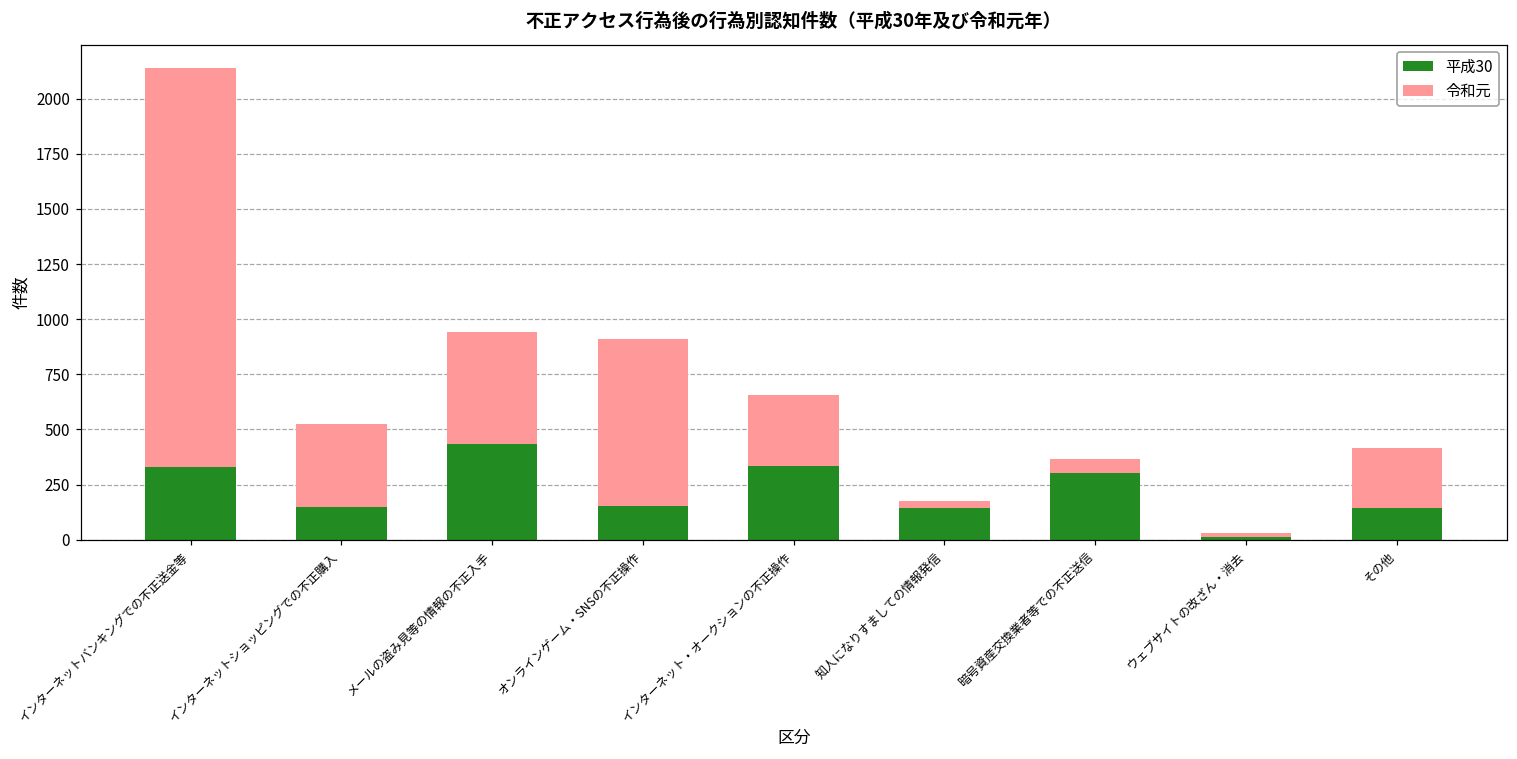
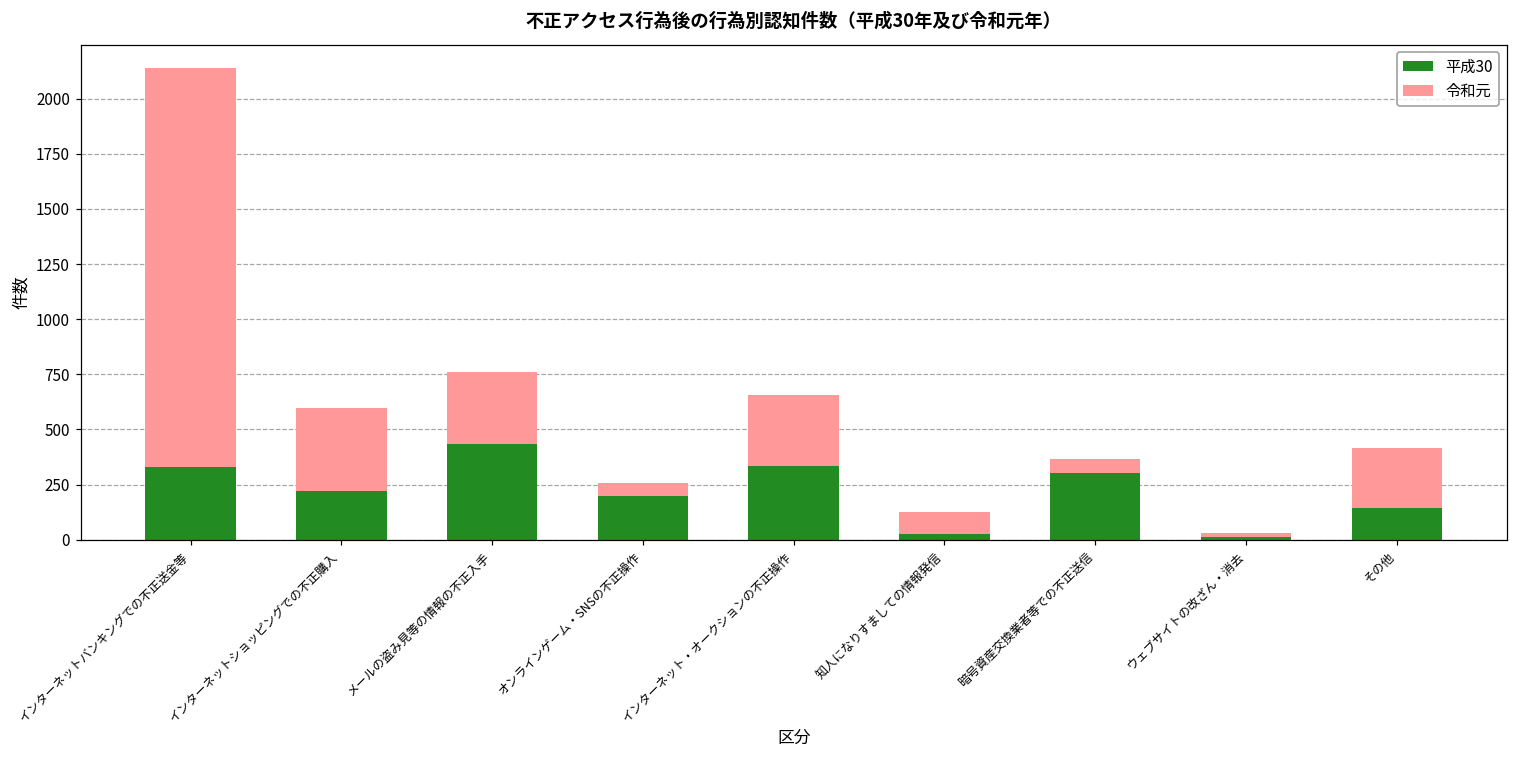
平成30, インターネットショッピングでの不正購入: 150 -> 220
令和元, メールの盗み見等の情報の不正入手: 510 -> 330
平成30, オンラインゲーム・SNSの不正操作: 150 -> 200
令和元, オンラインゲーム・SNSの不正操作: 760 -> 60
平成30, 知人になりすましての情報発信: 140 -> 20
令和元, 知人になりすましての情報発信: 30 -> 100
